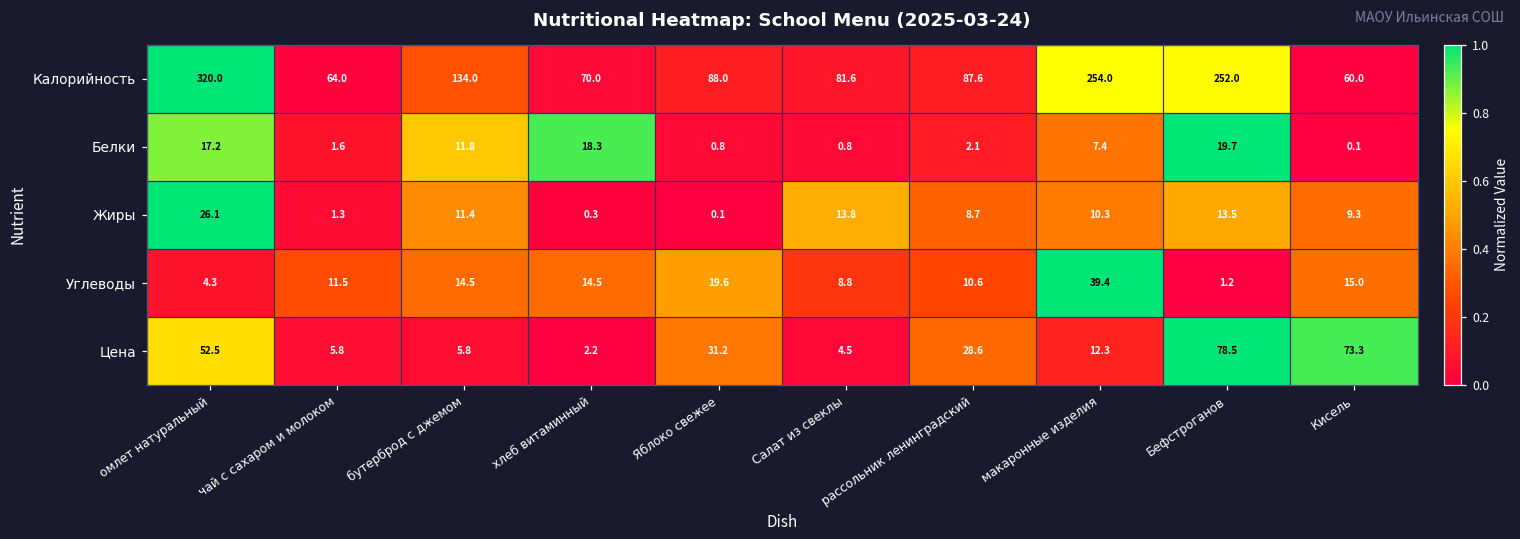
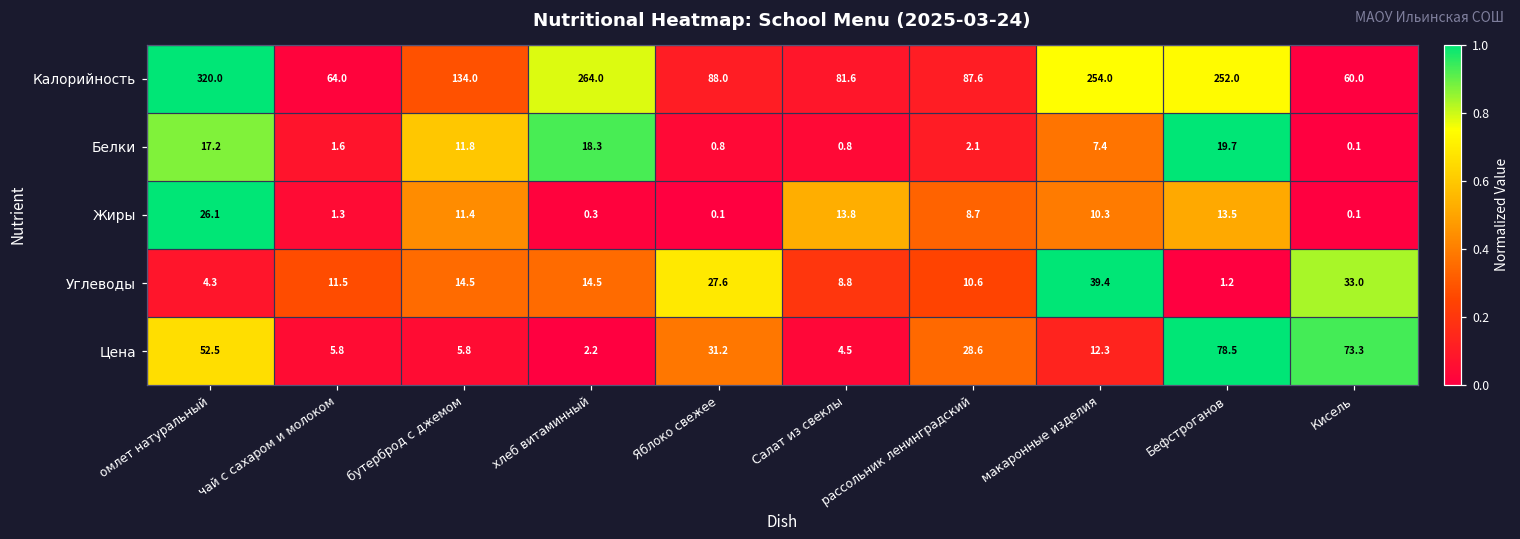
Калорийность, хлеб витаминный: 70.0 -> 264.0
Жиры, Кисель: 9.3 -> 0.1
Углеводы, Яблоко свежее: 19.6 -> 27.6
Углеводы, Кисель: 15.0 -> 33.0
